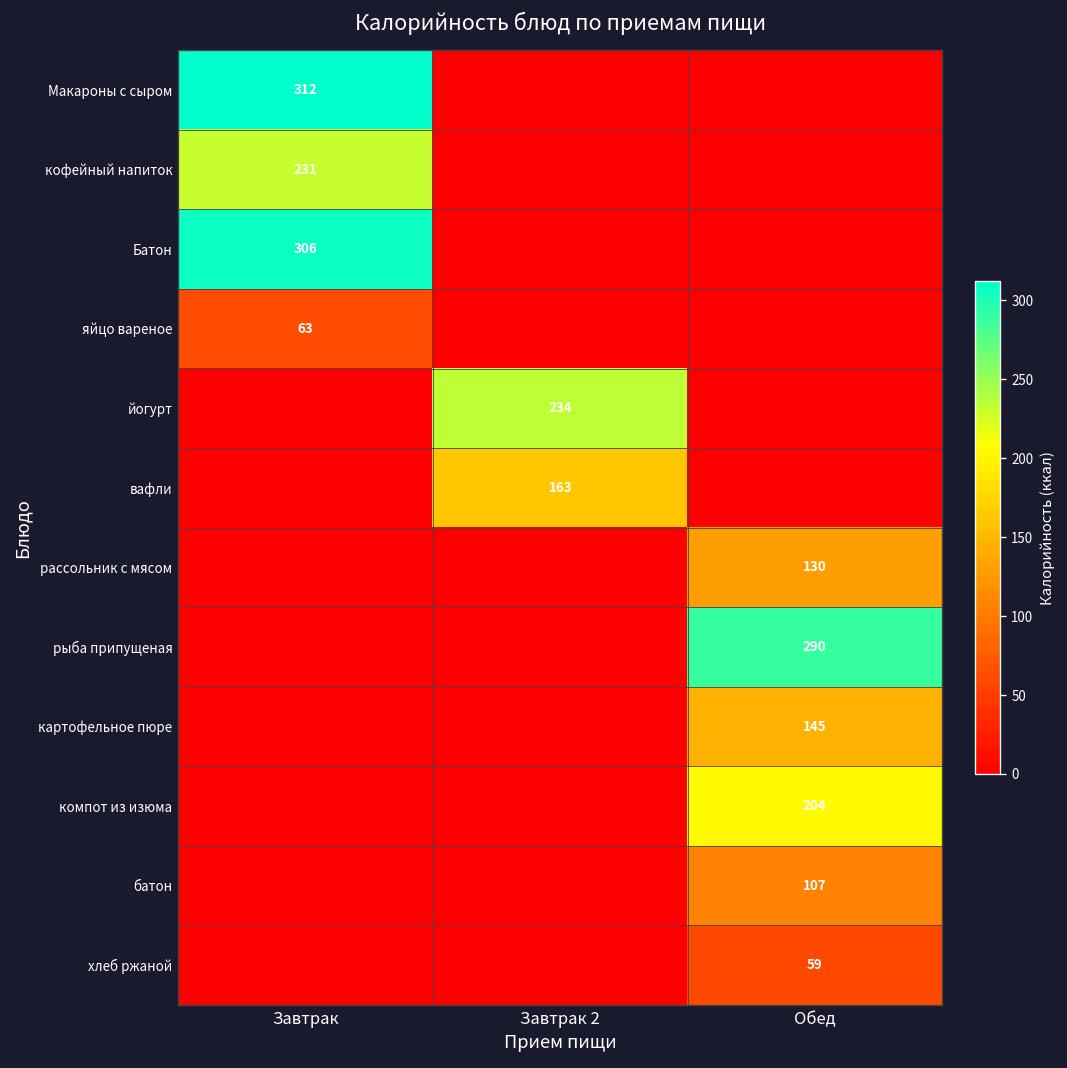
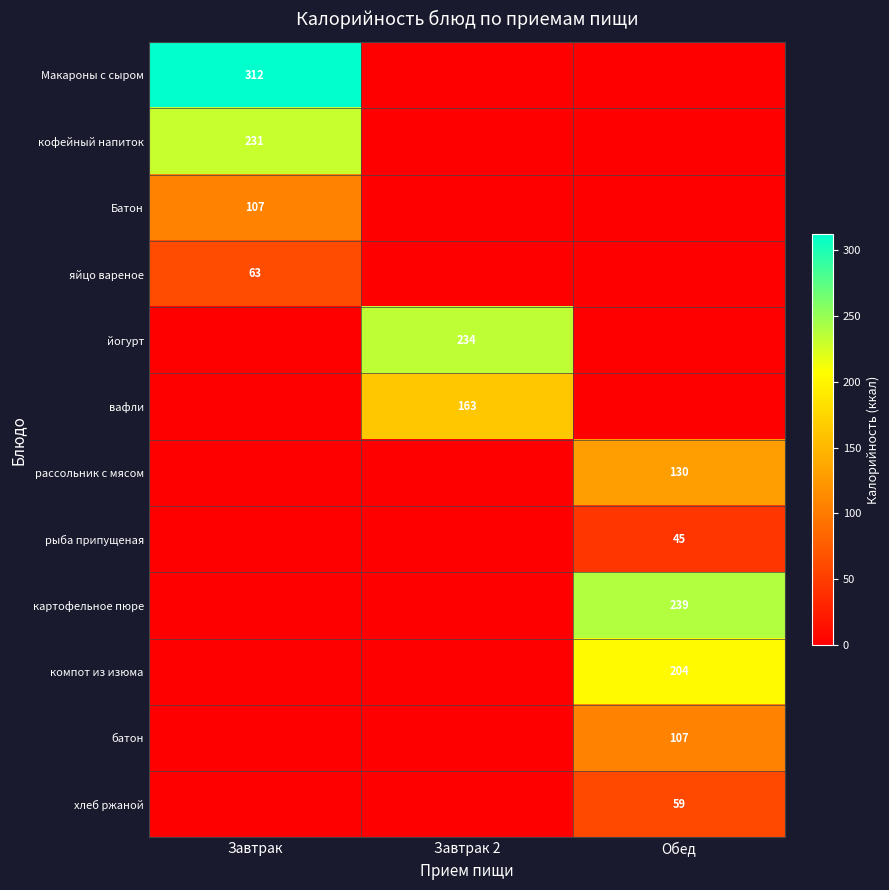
Батон, Завтрак: 306 -> 107
рыба припущеная, Обед: 290 -> 45
картофельное пюре, Обед: 145 -> 239
